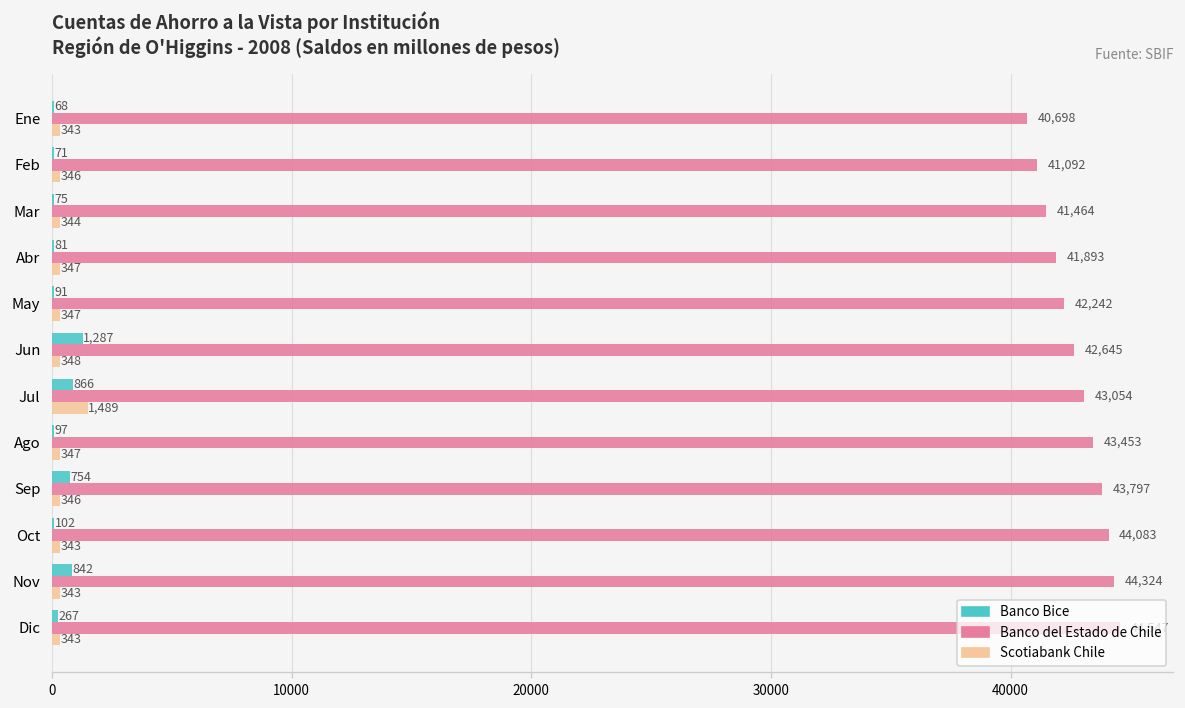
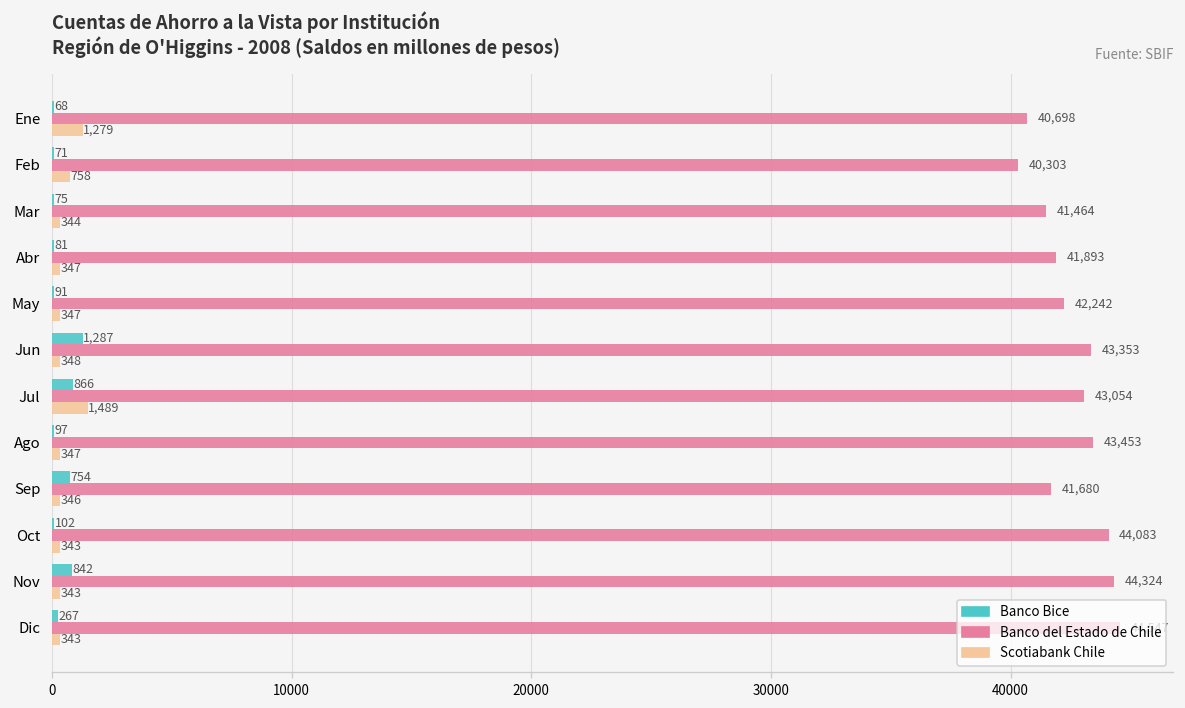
Scotiabank Chile, Ene: 343 -> 1,279
Banco del Estado de Chile, Feb: 41,092 -> 40,303
Scotiabank Chile, Feb: 346 -> 758
Banco del Estado de Chile, Jun: 42,645 -> 43,353
Banco del Estado de Chile, Sep: 43,797 -> 41,680
